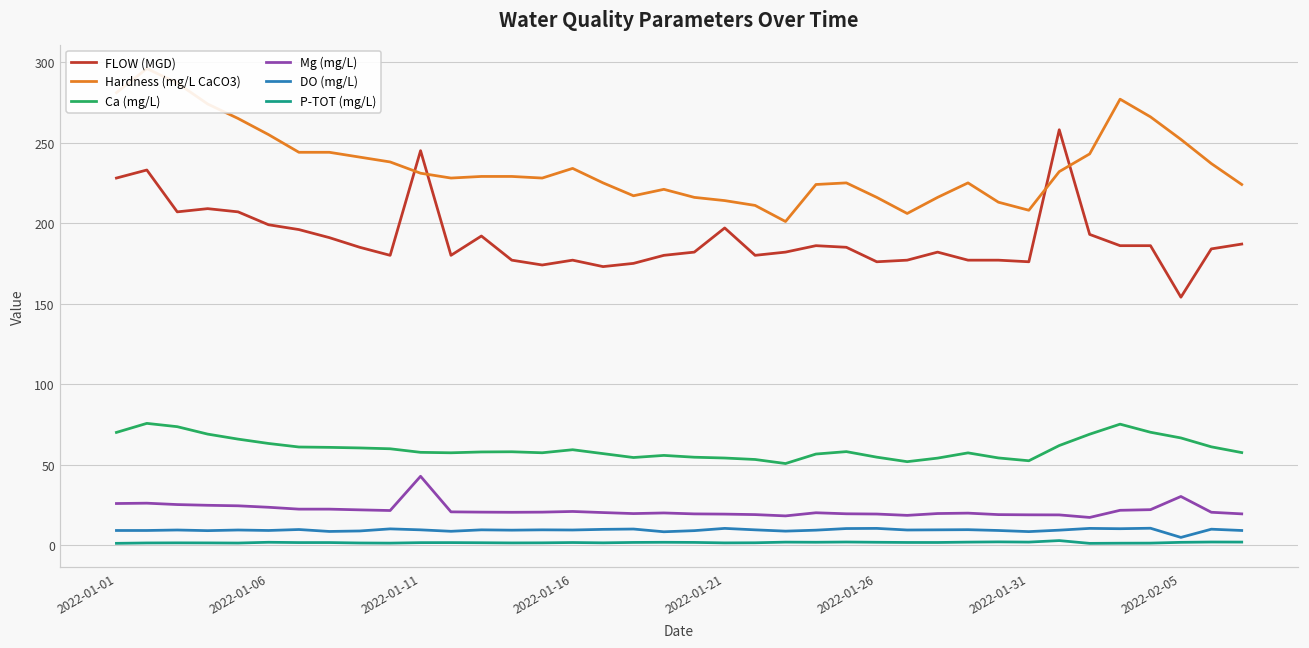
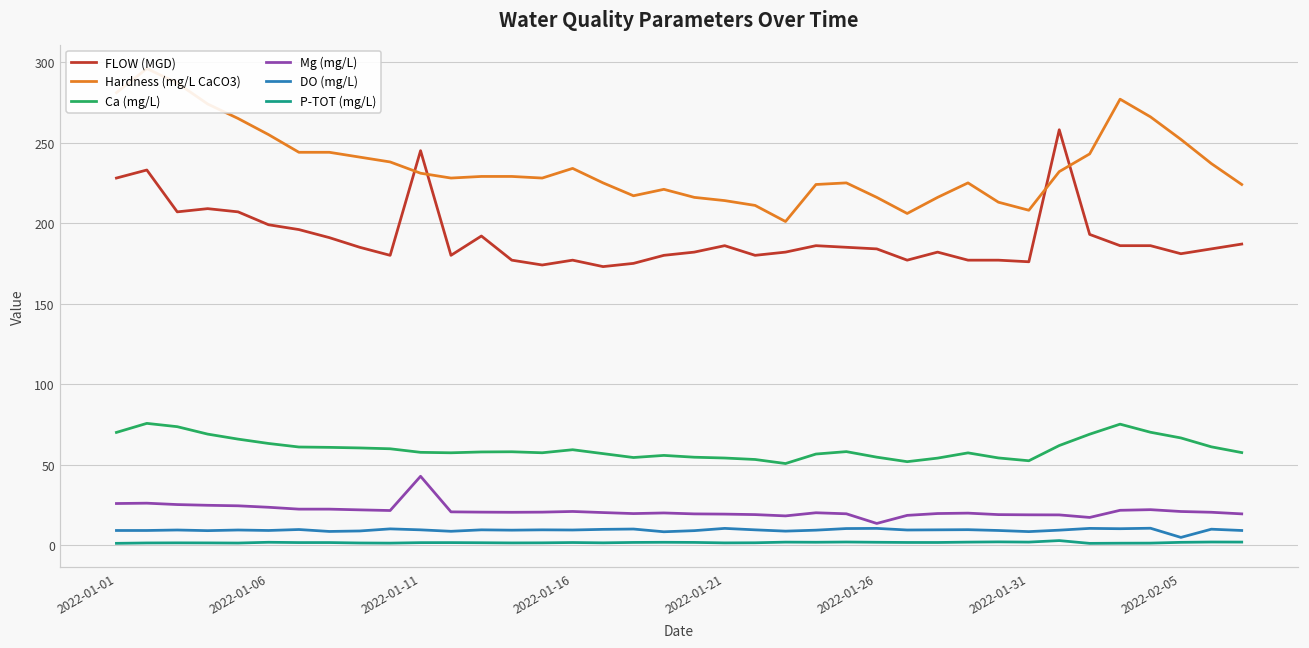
FLOW (MGD), 2022-01-21: 197 -> 186
FLOW (MGD), 2022-01-26: 176 -> 184
Mg (mg/L), 2022-01-26: 19 -> 13
FLOW (MGD), 2022-02-05: 154 -> 181
Mg (mg/L), 2022-02-05: 30 -> 21
